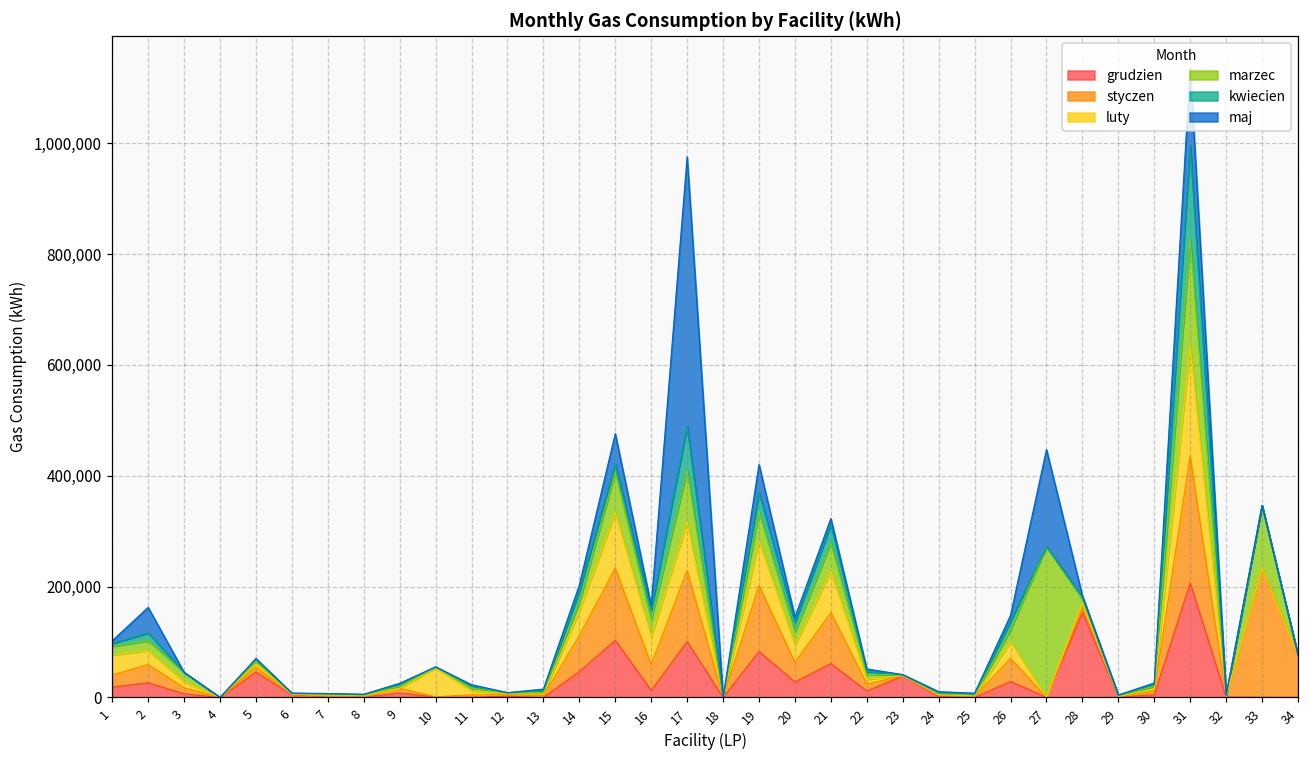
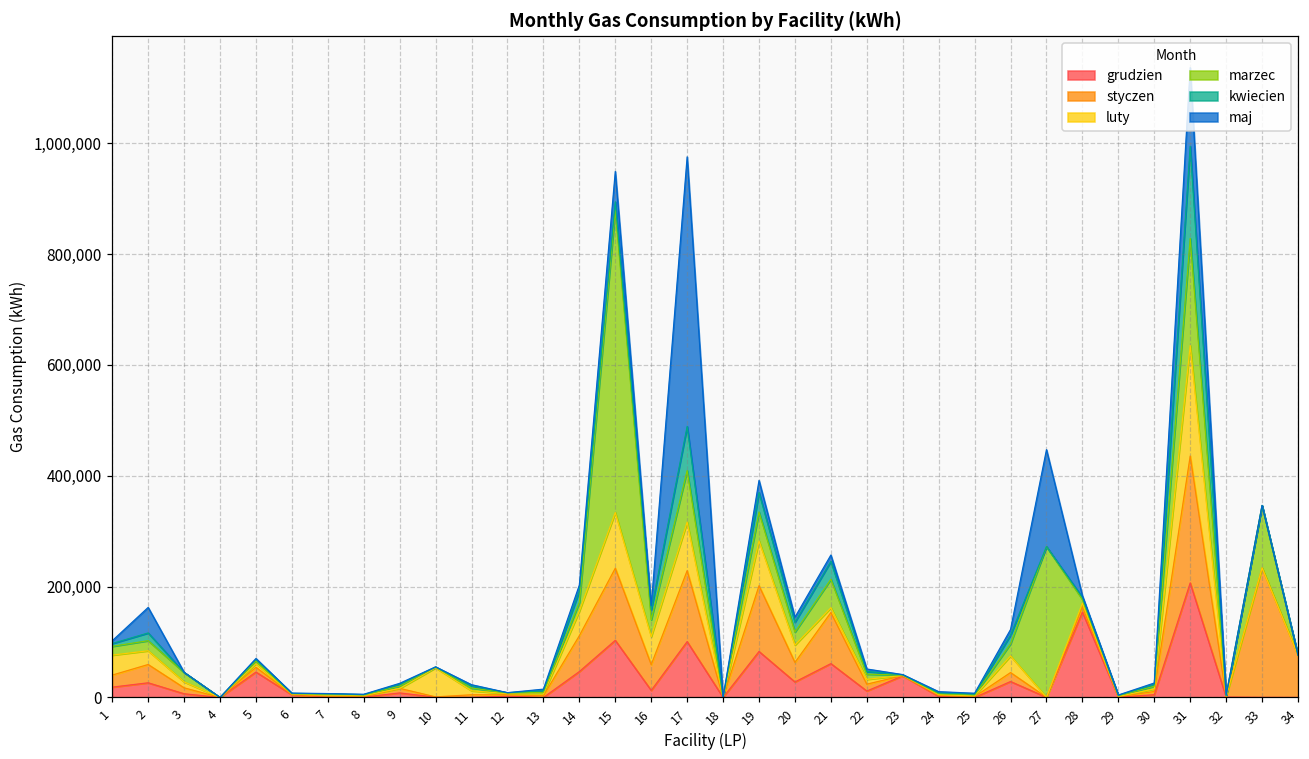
marzec, 15: 70,000 -> 550,000
maj, 19: 50,000 -> 20,000
luty, 21: 70,000 -> 10,000
styczen, 26: 40,000 -> 20,000
